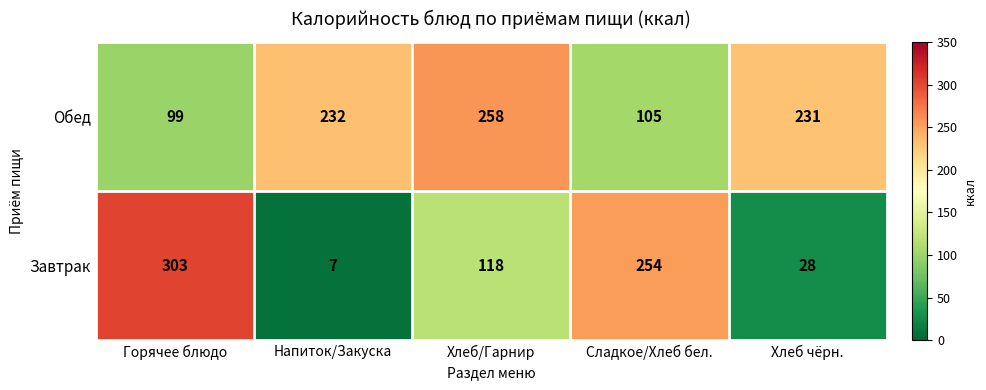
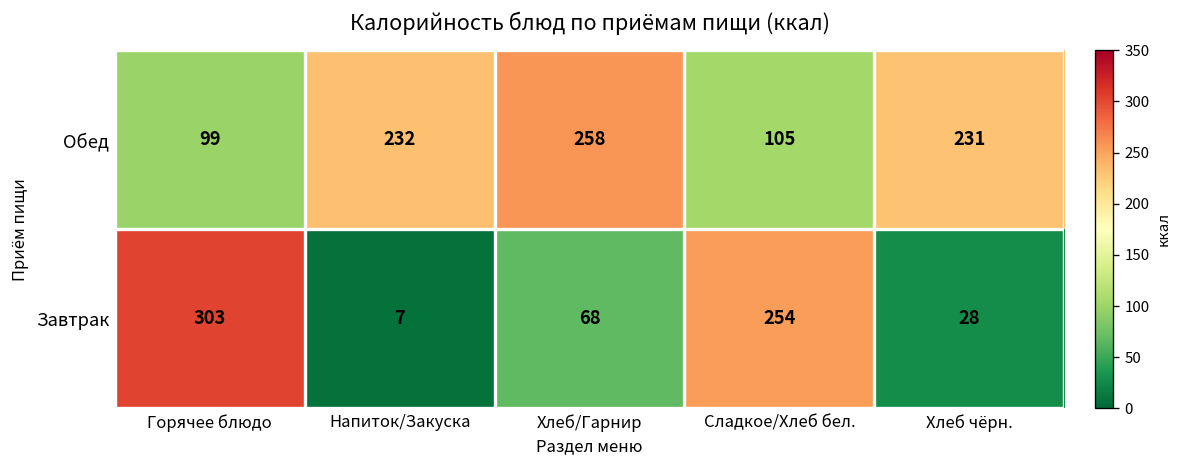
Завтрак, Хлеб/Гарнир: 118 -> 68
